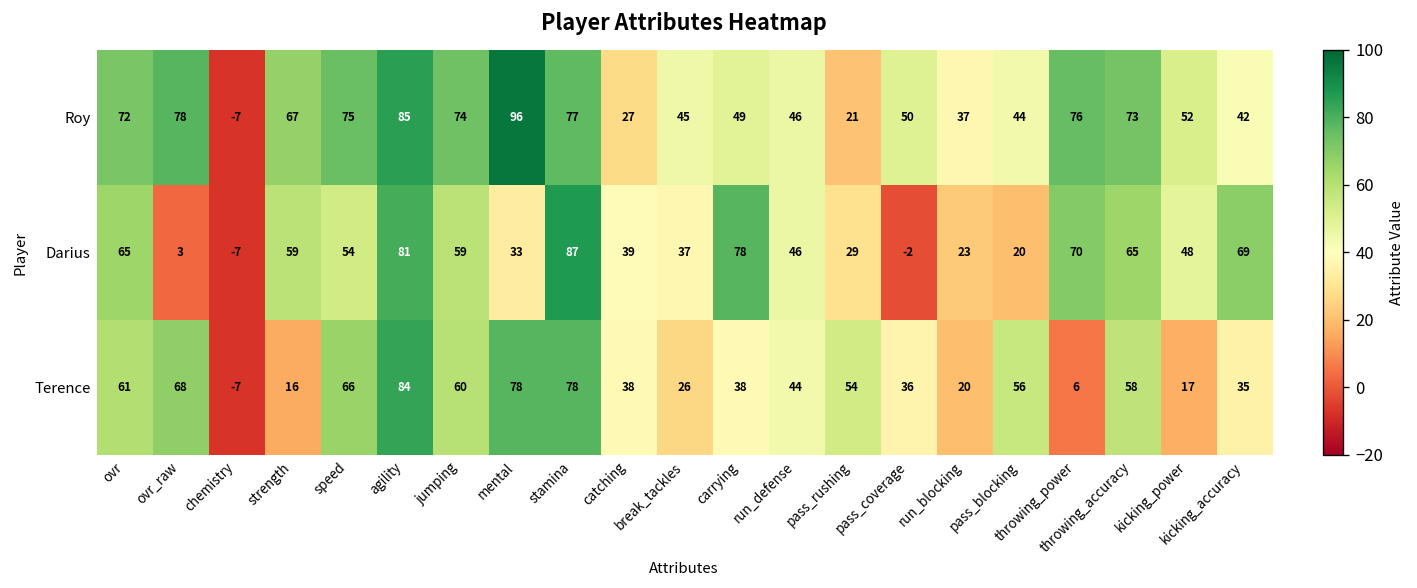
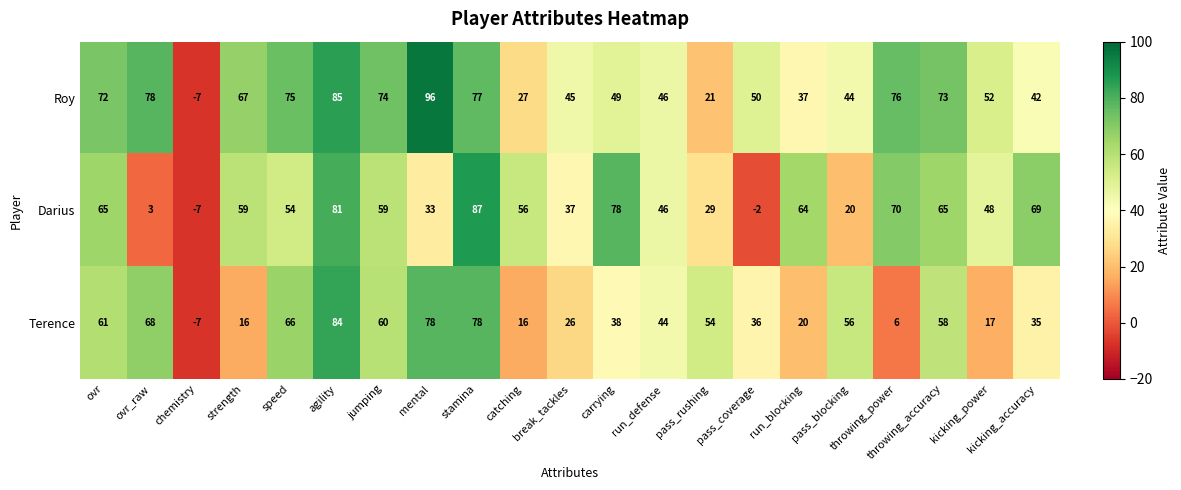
Darius, catching: 39 -> 56
Darius, run_blocking: 23 -> 64
Terence, catching: 38 -> 16
